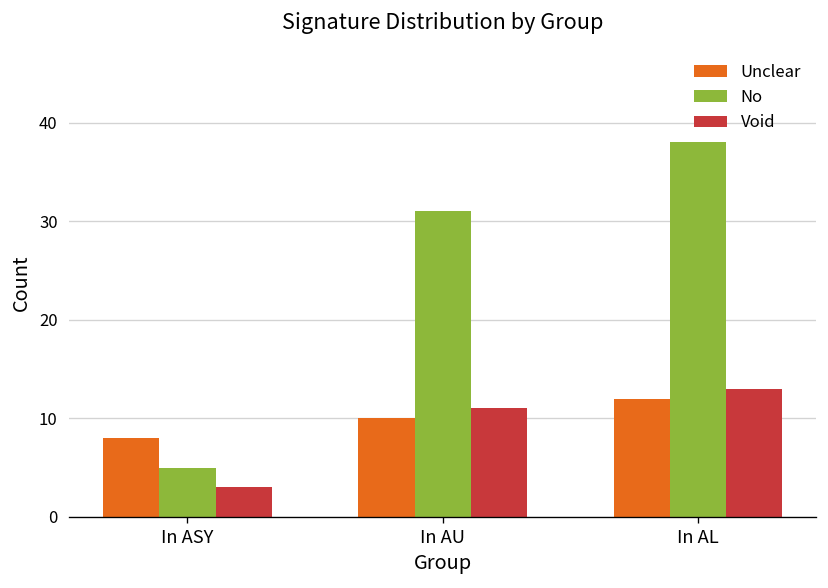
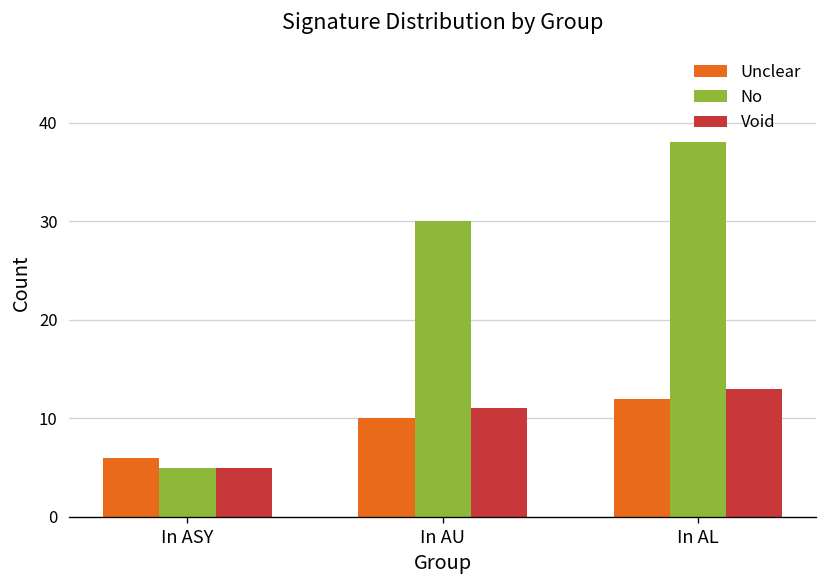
Unclear, In ASY: 8 -> 6
Void, In ASY: 3 -> 5
No, In AU: 31 -> 30
